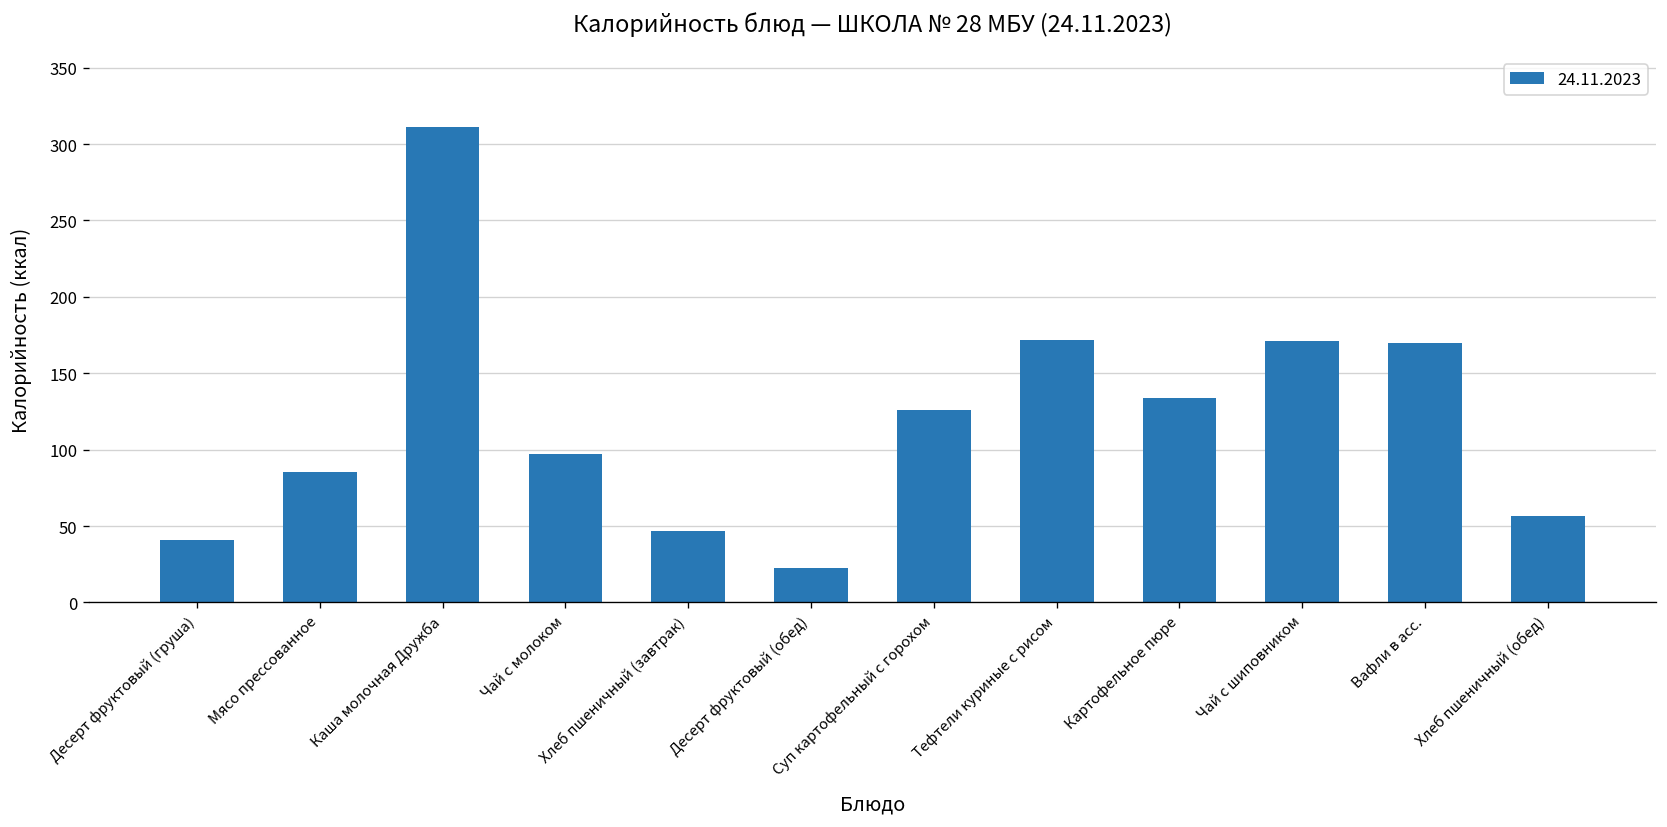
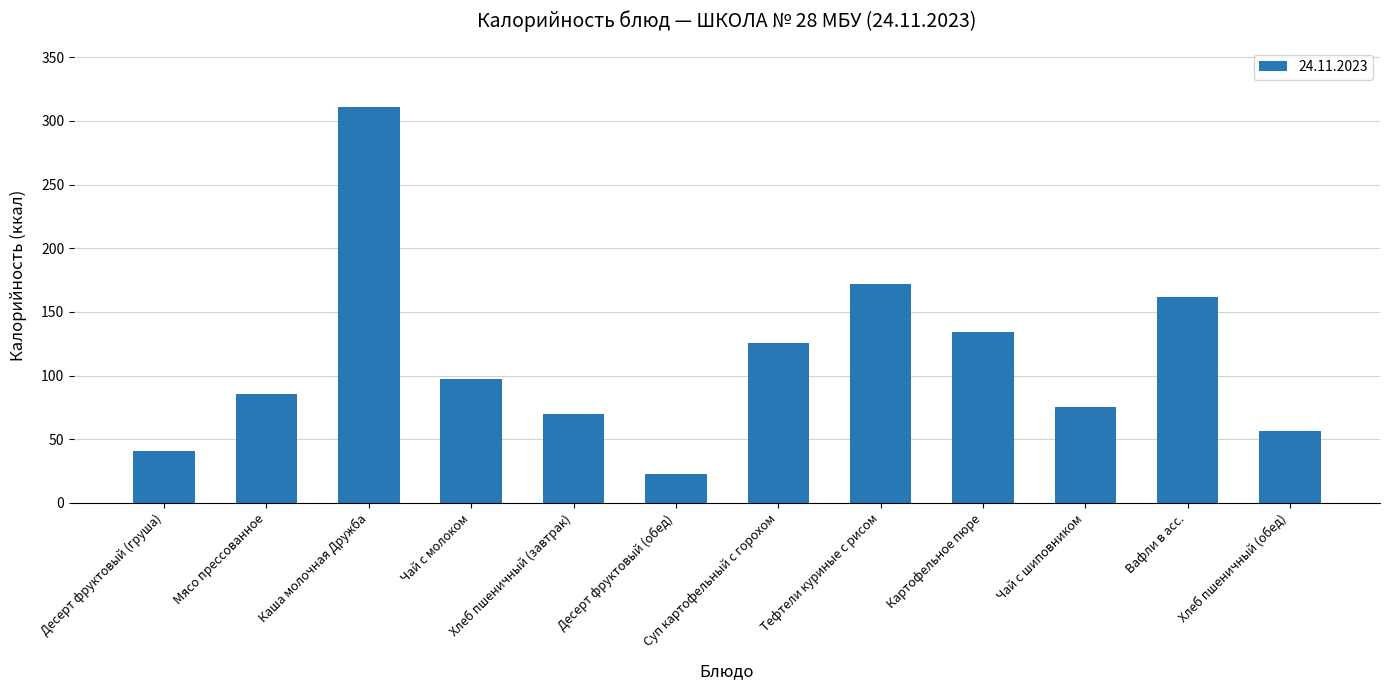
Хлеб пшеничный (завтрак): 47 -> 70
Чай с шиповником: 171 -> 75
Вафли в асс.: 170 -> 161
